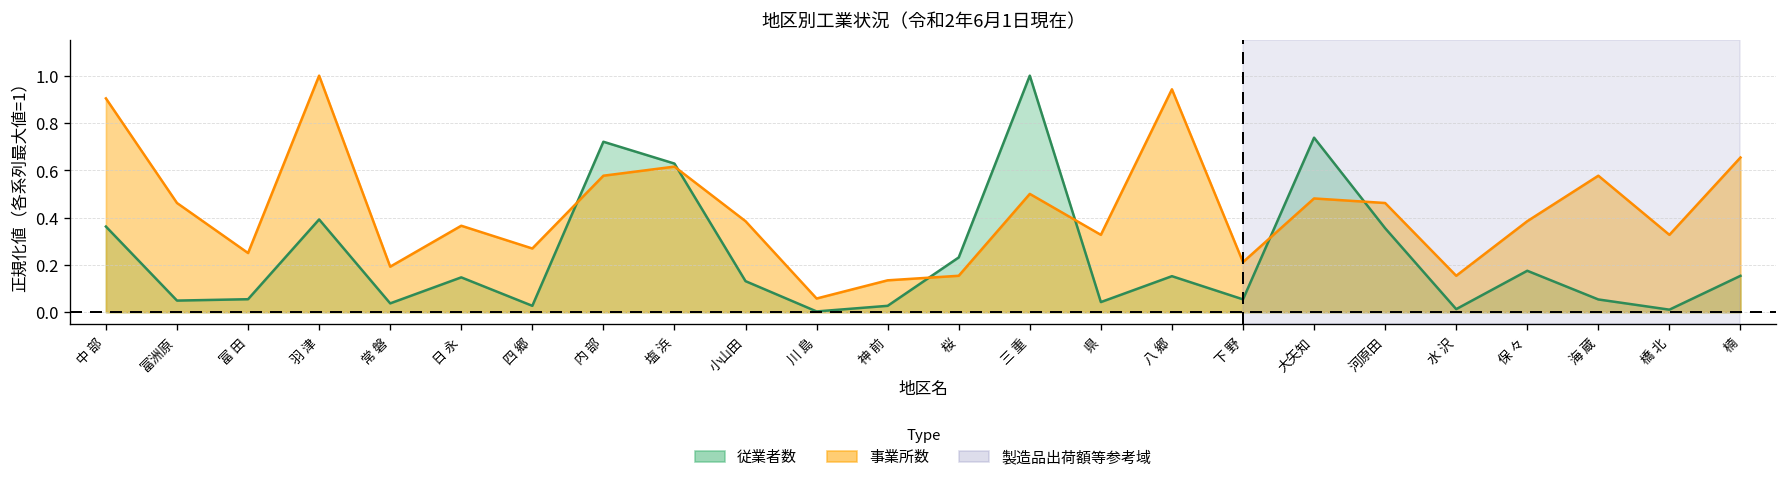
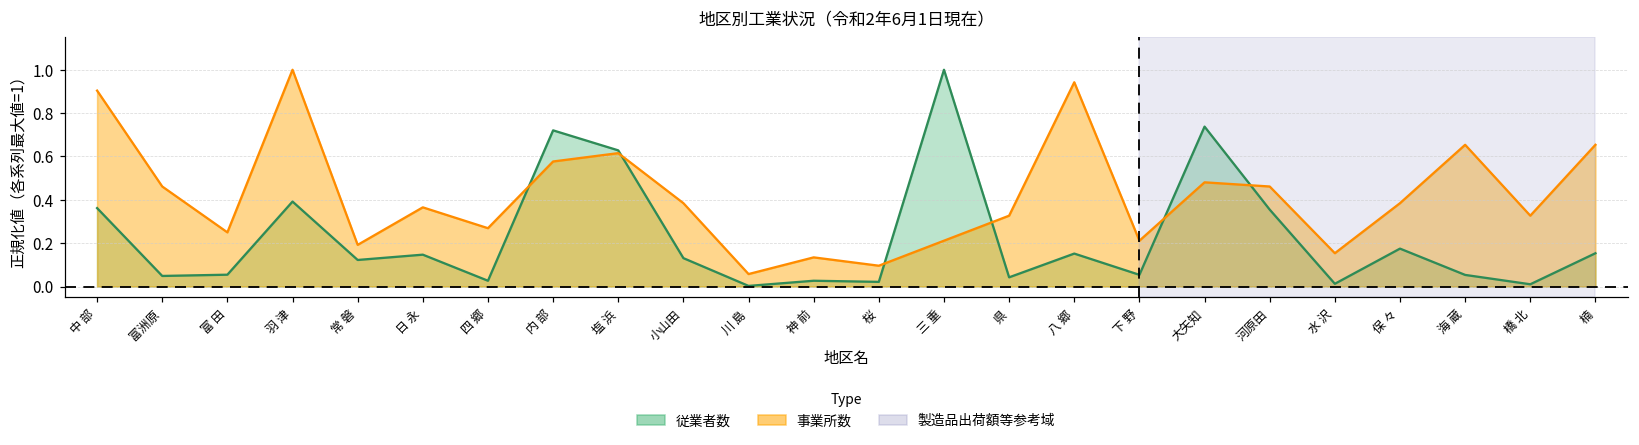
従業者数, 常 磐: 0.04 -> 0.12
従業者数, 桜: 0.23 -> 0.02
事業所数, 桜: 0.15 -> 0.10
事業所数, 三 重: 0.50 -> 0.21
事業所数, 海 蔵: 0.58 -> 0.65
